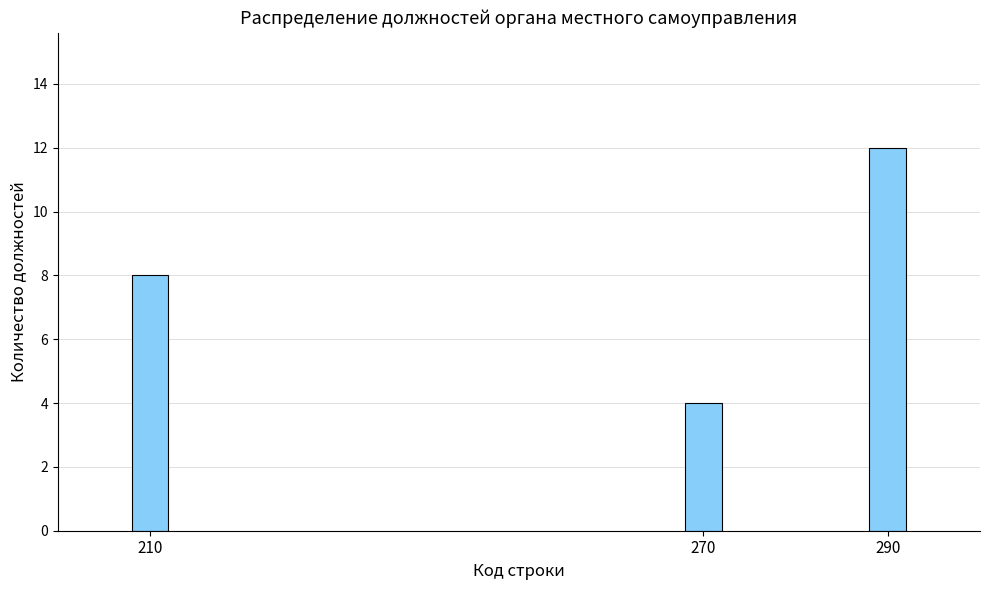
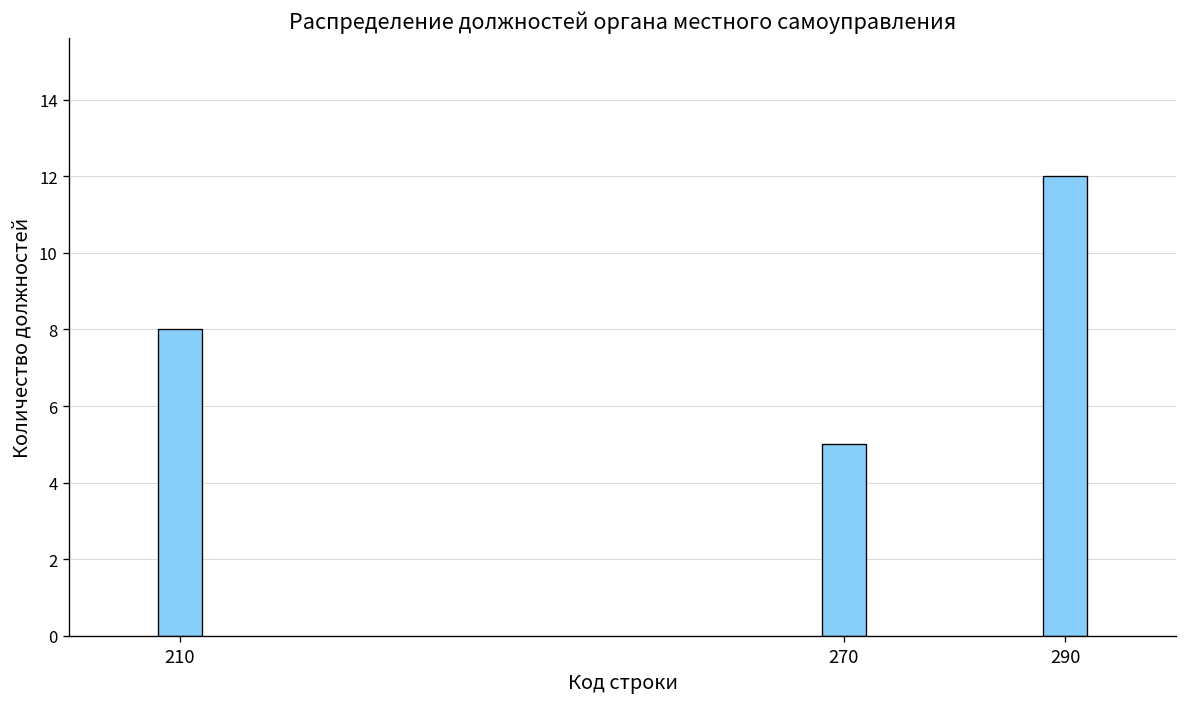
270: 4 -> 5
